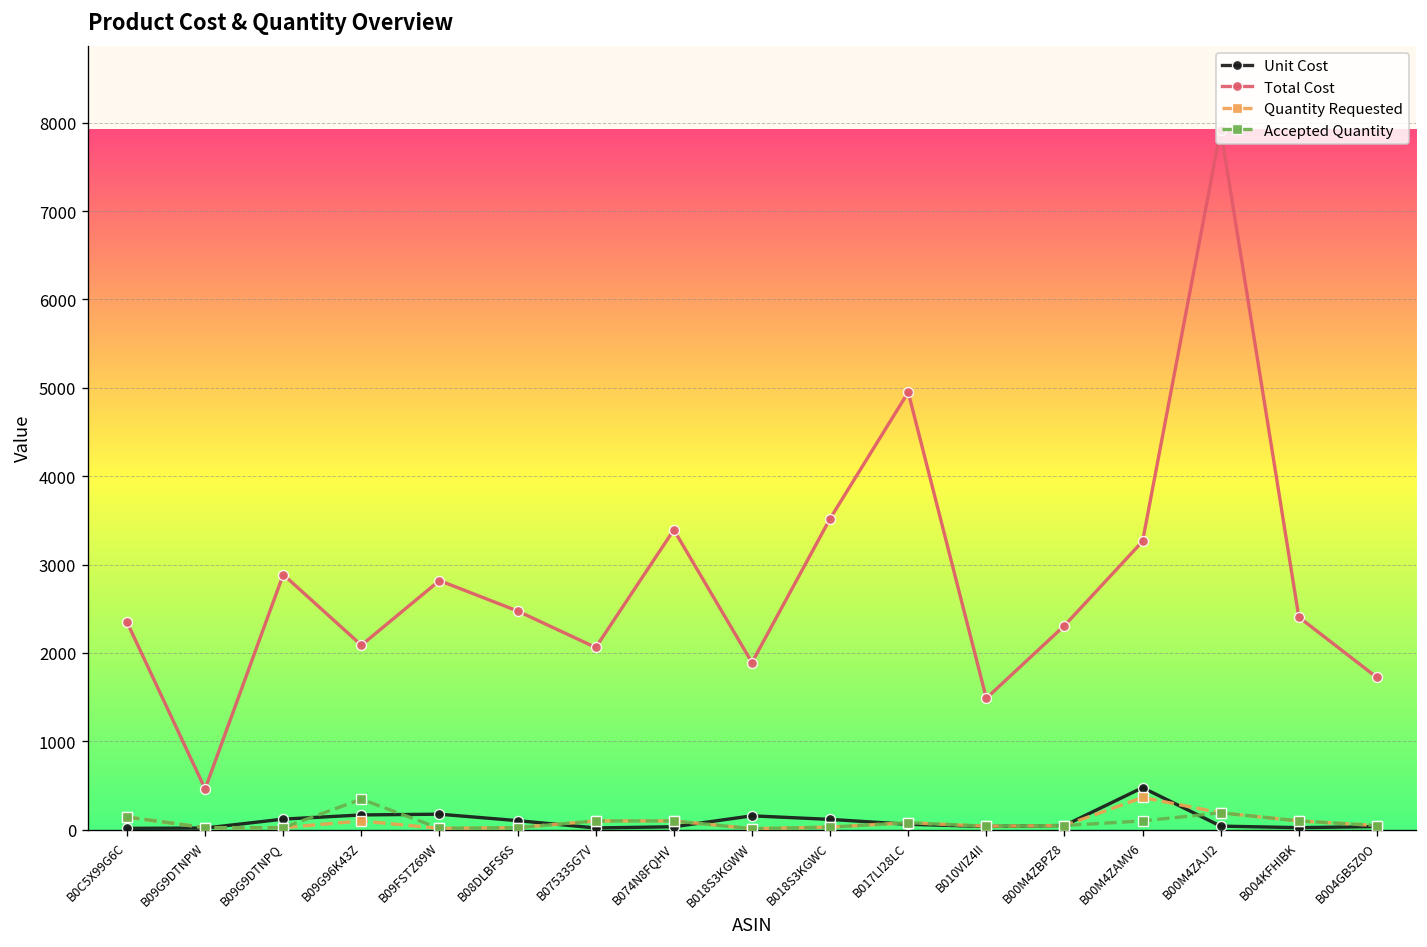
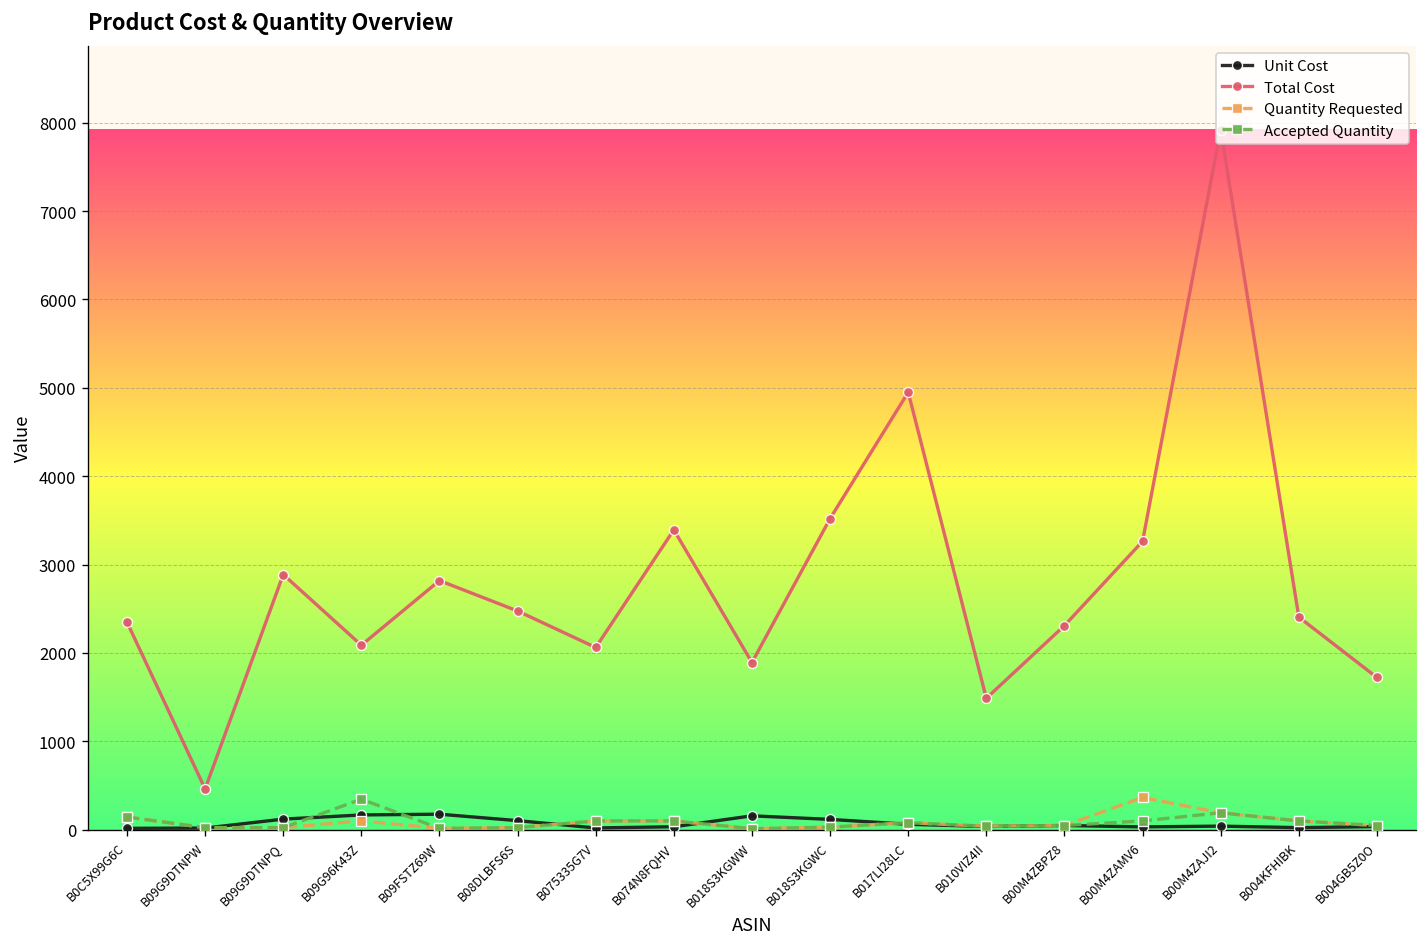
Unit Cost, B00M4ZAMV6: 500 -> 0
